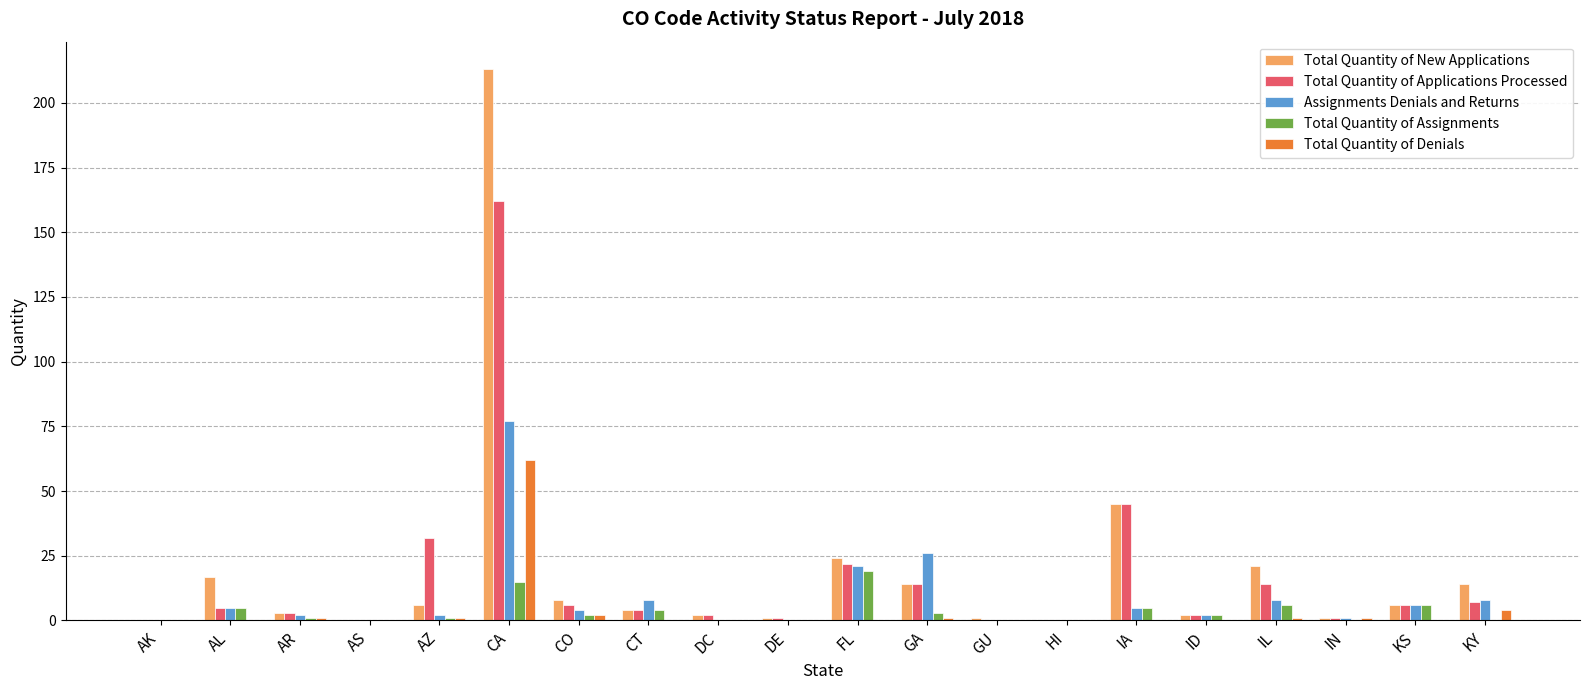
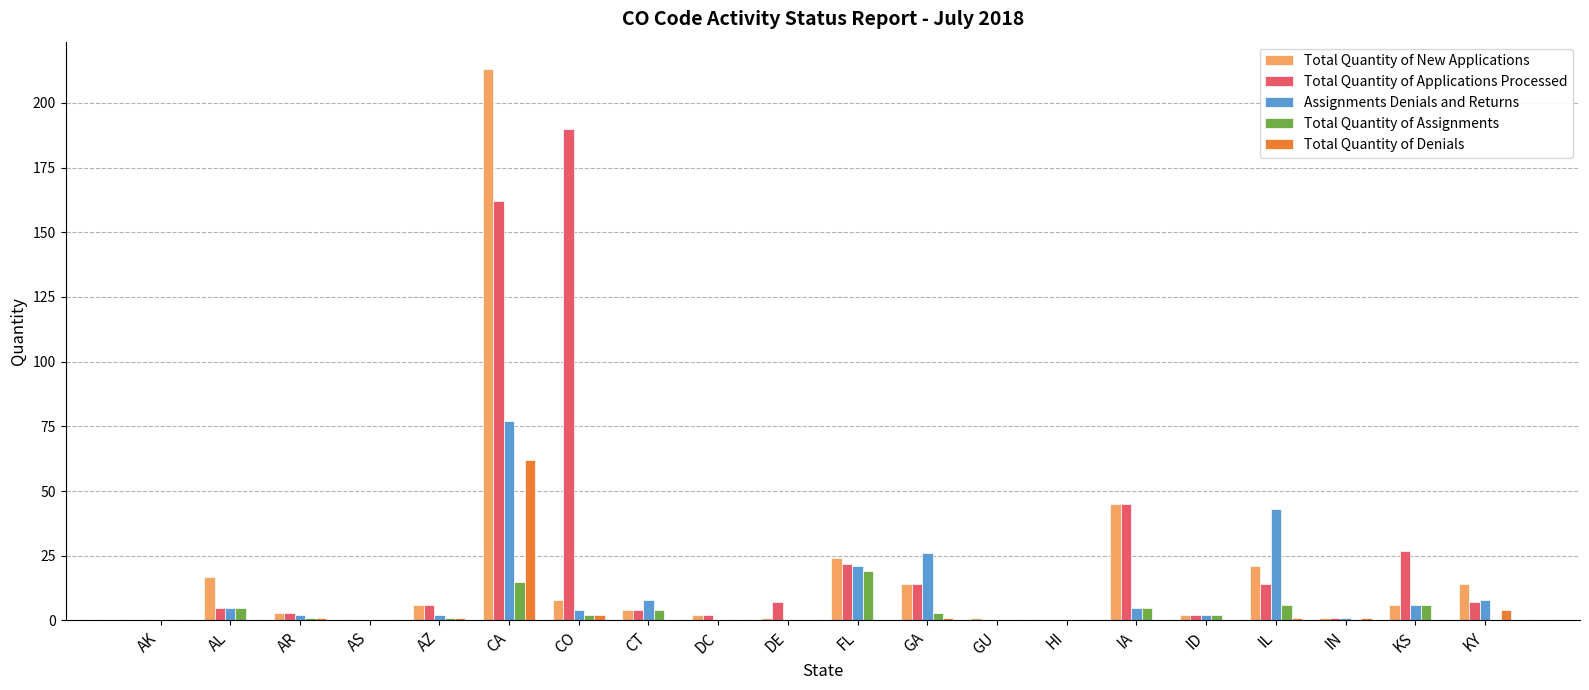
Total Quantity of Applications Processed, AZ: 32 -> 6
Total Quantity of Applications Processed, CO: 6 -> 190
Total Quantity of Applications Processed, DE: 1 -> 7
Assignments Denials and Returns, IL: 8 -> 43
Total Quantity of Applications Processed, KS: 6 -> 27
